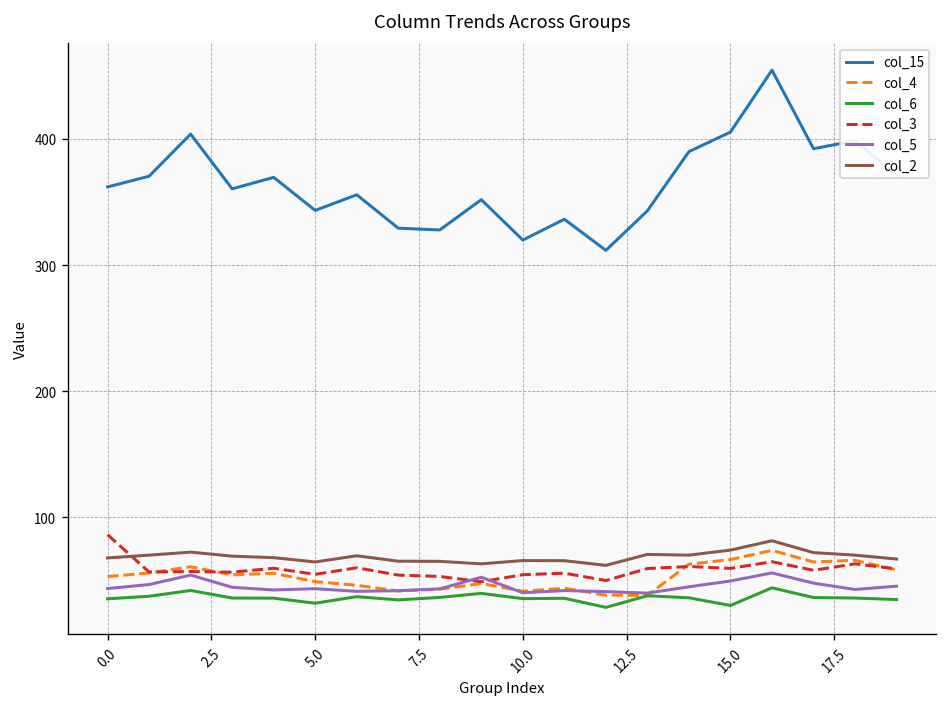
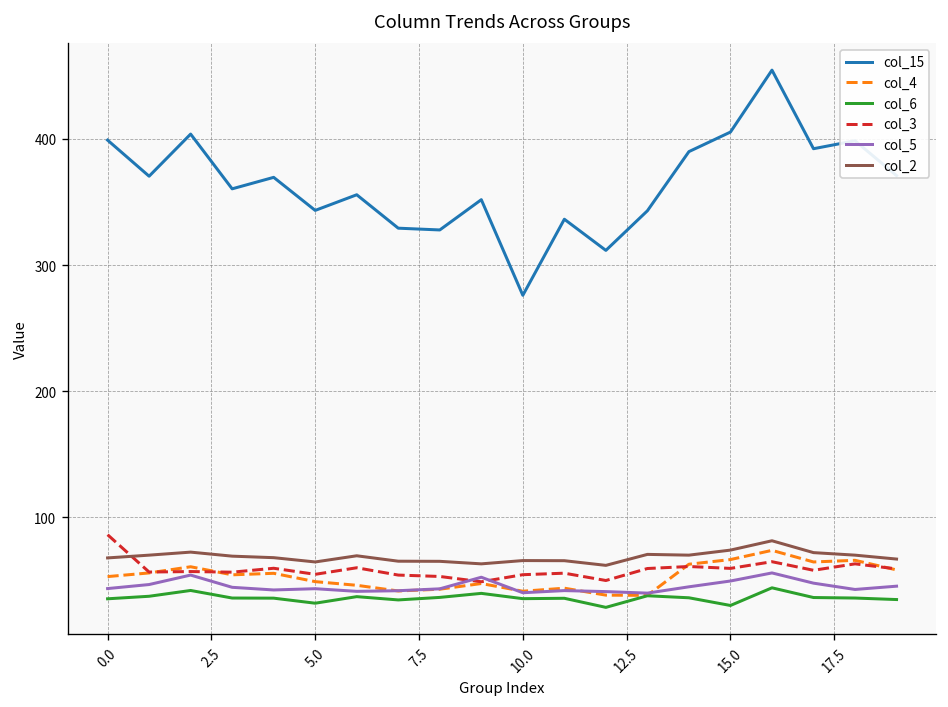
col_15, 0.0: 362 -> 399
col_15, 10.0: 320 -> 276
